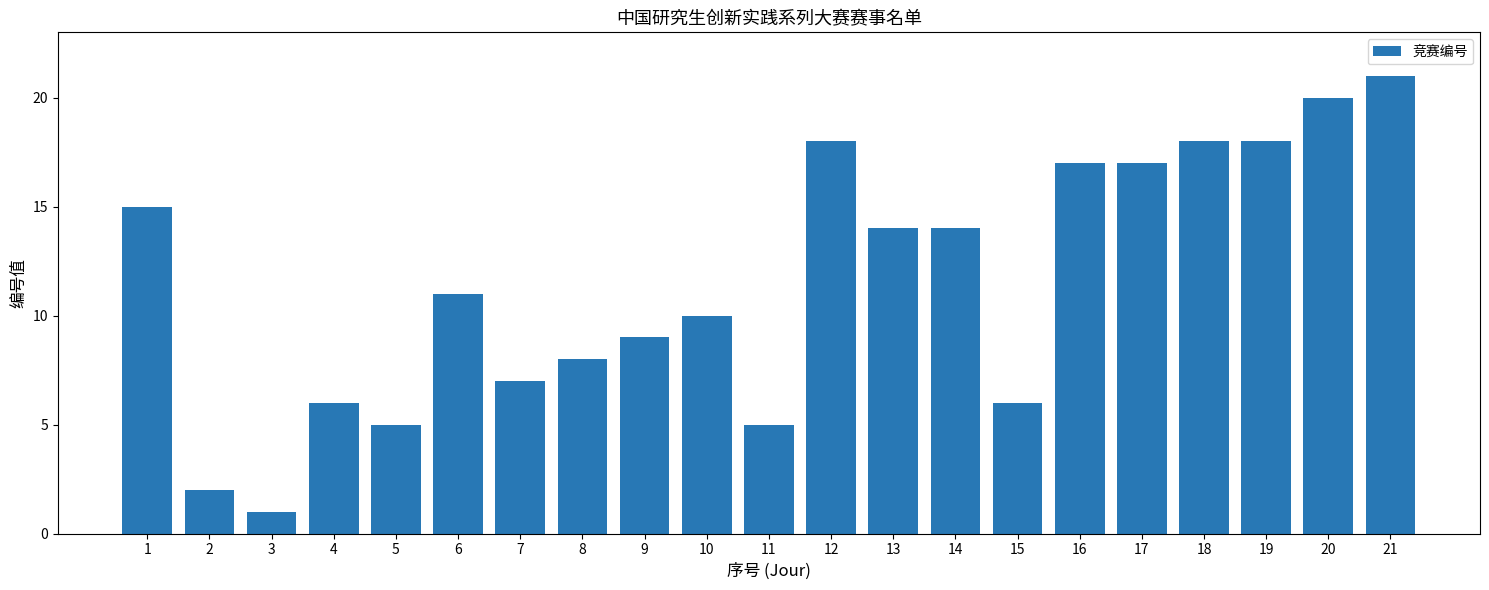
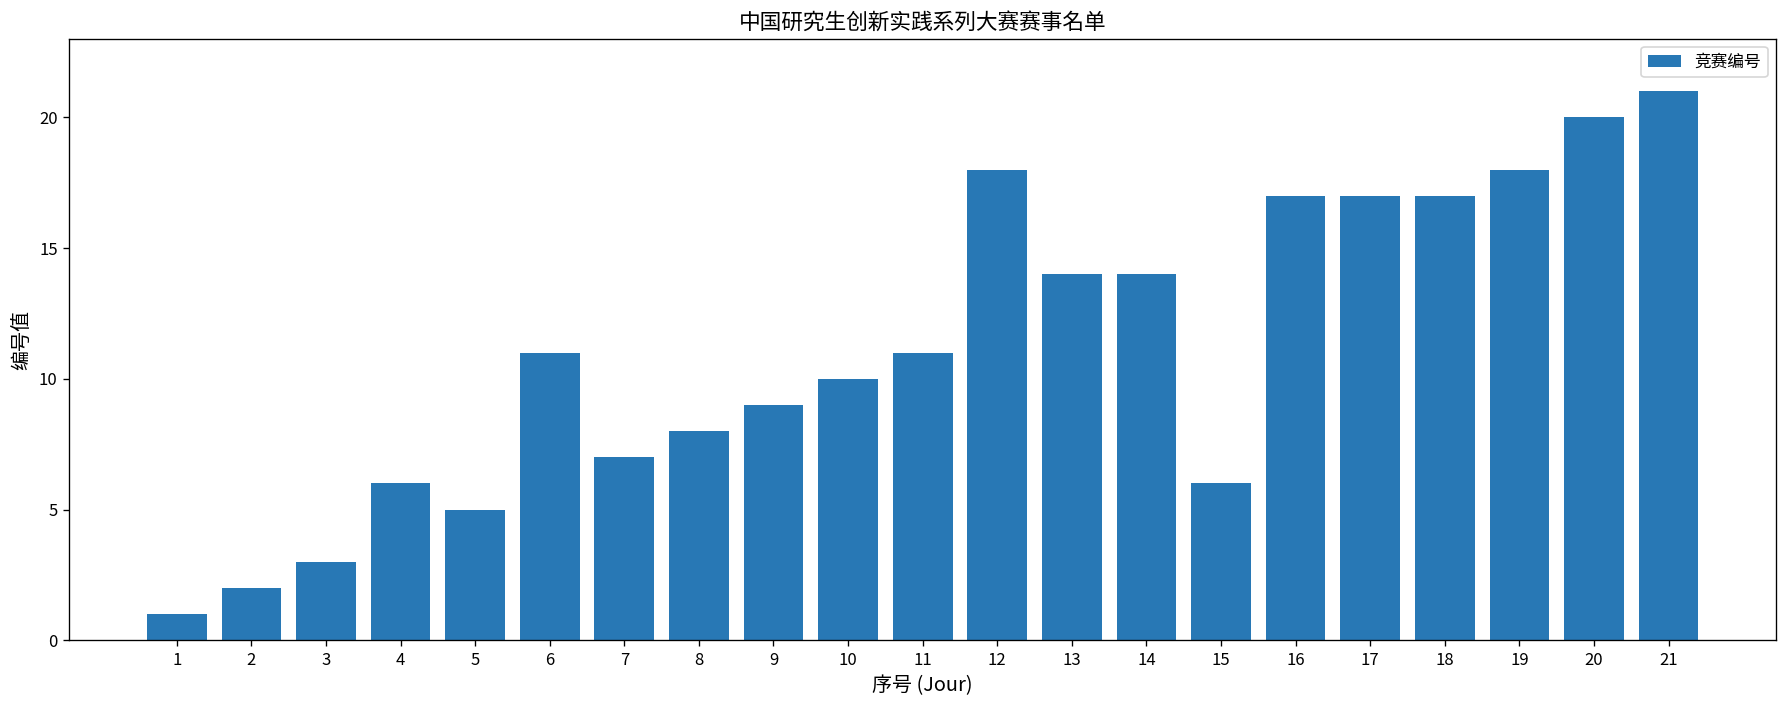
1: 15 -> 1
3: 1 -> 3
11: 5 -> 11
18: 18 -> 17
